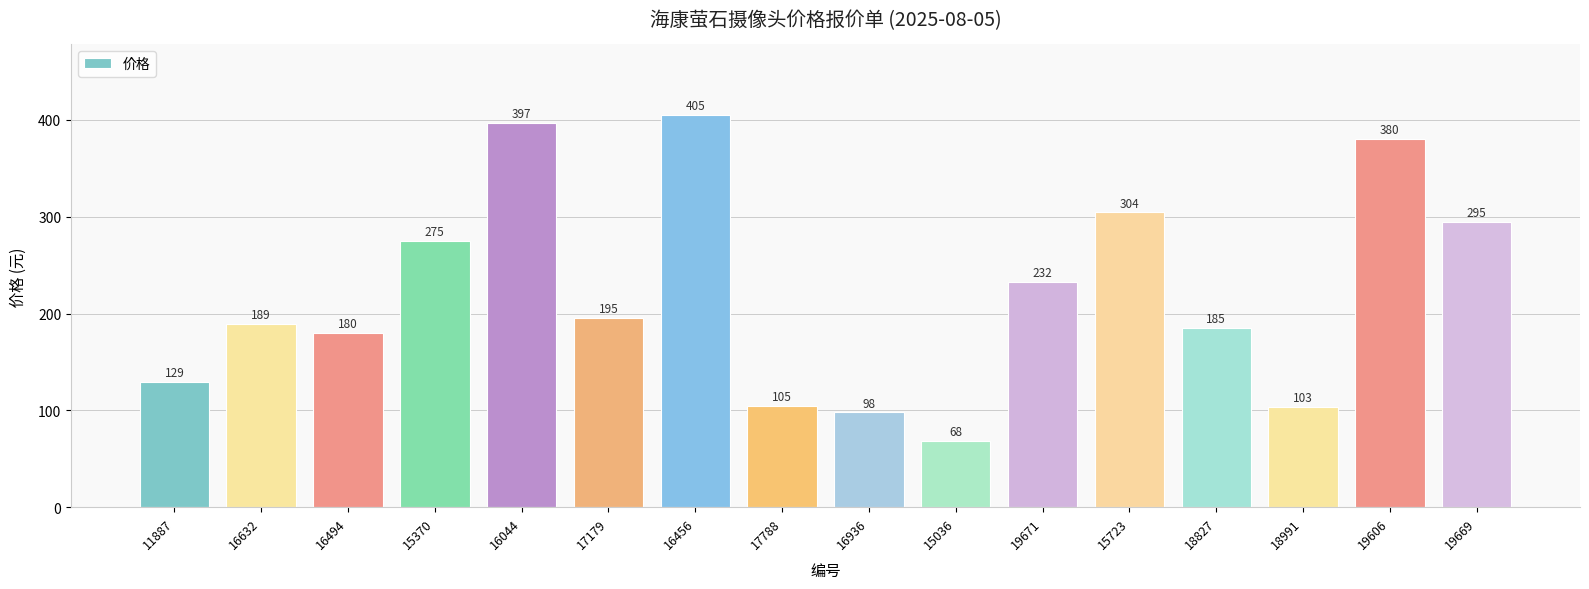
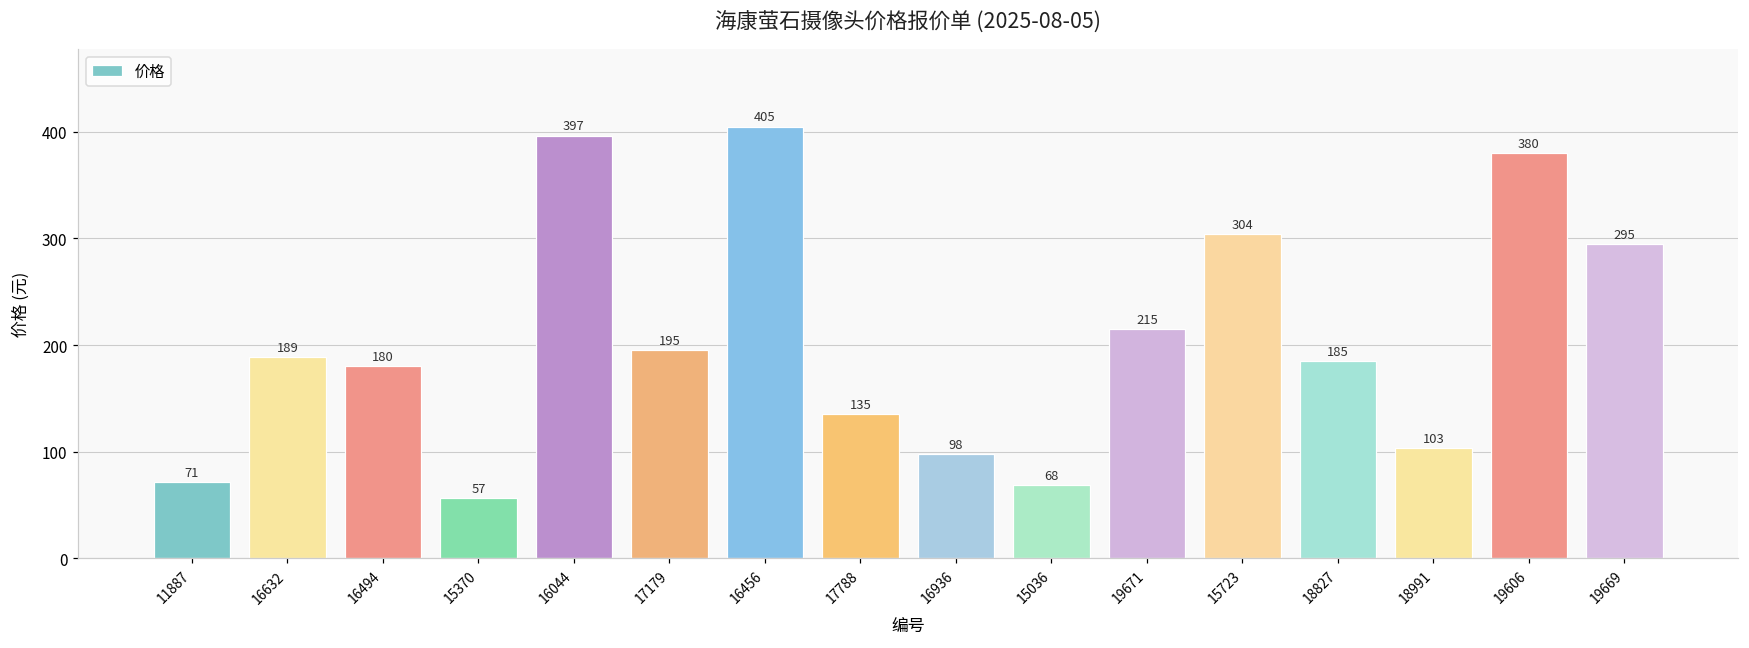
11887: 129 -> 71
15370: 275 -> 57
17788: 105 -> 135
19671: 232 -> 215
